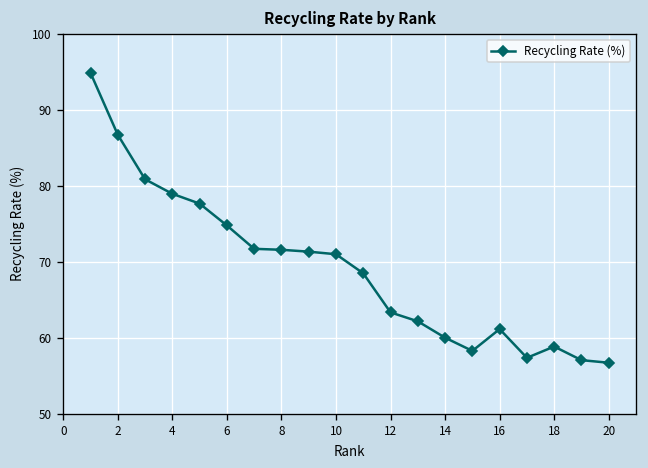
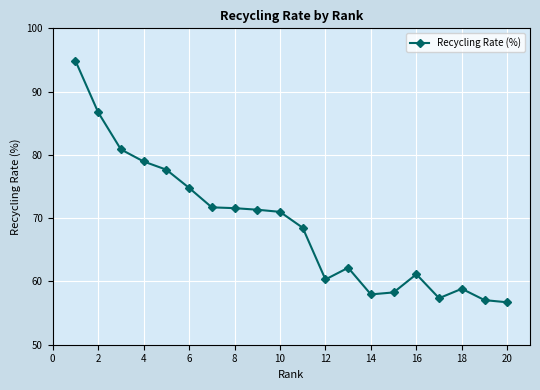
12: 63 -> 60
14: 60 -> 58
